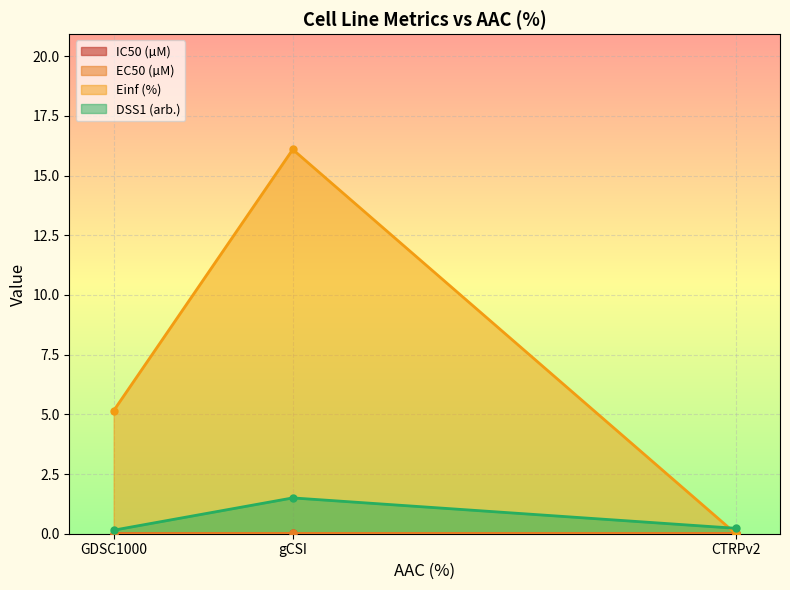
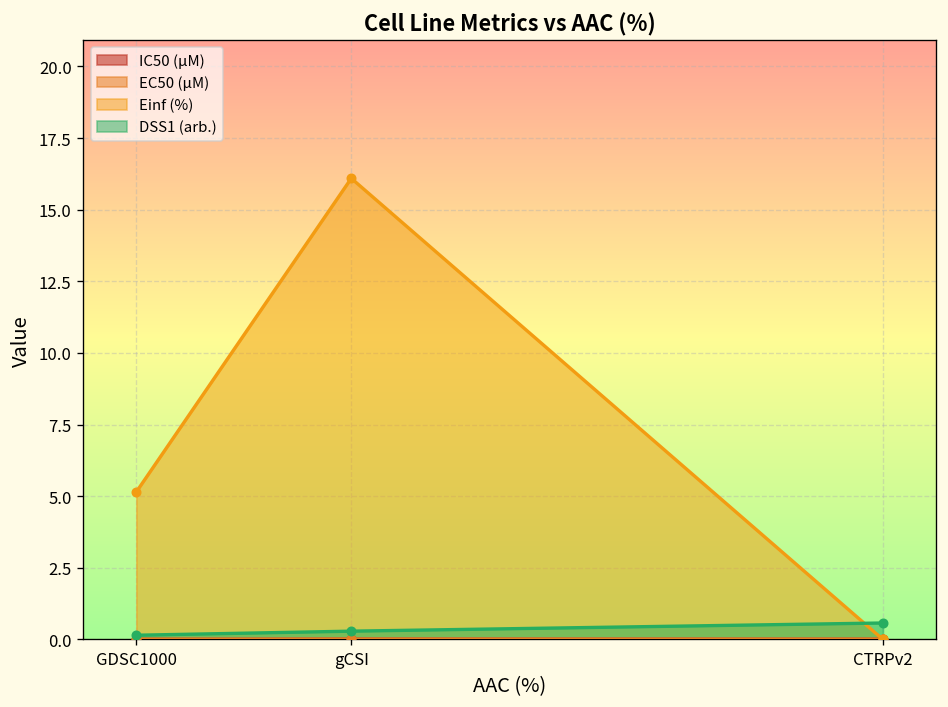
DSS1 (arb.), gCSI: 1.5 -> 0.3
DSS1 (arb.), CTRPv2: 0.2 -> 0.6
